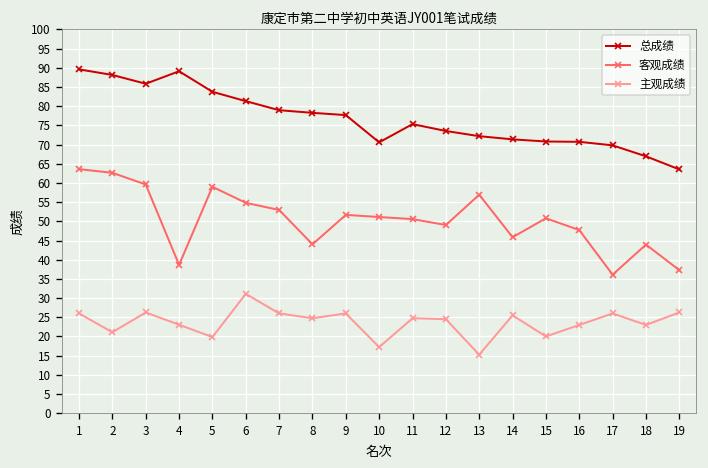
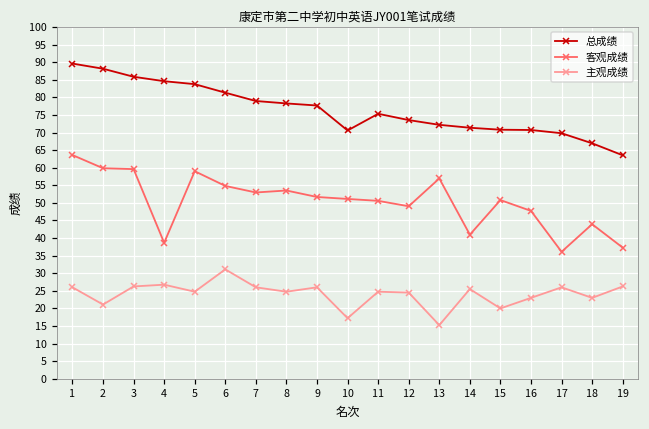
客观成绩, 2: 63 -> 60
总成绩, 4: 89 -> 85
主观成绩, 4: 23 -> 27
主观成绩, 5: 20 -> 25
客观成绩, 8: 44 -> 54
客观成绩, 14: 46 -> 41
